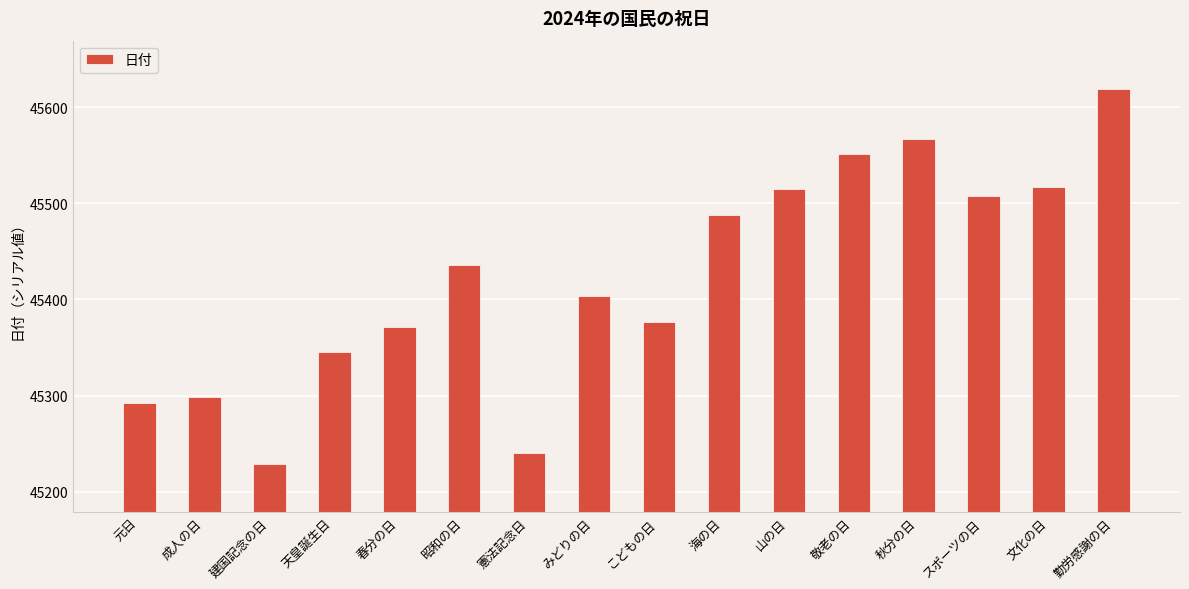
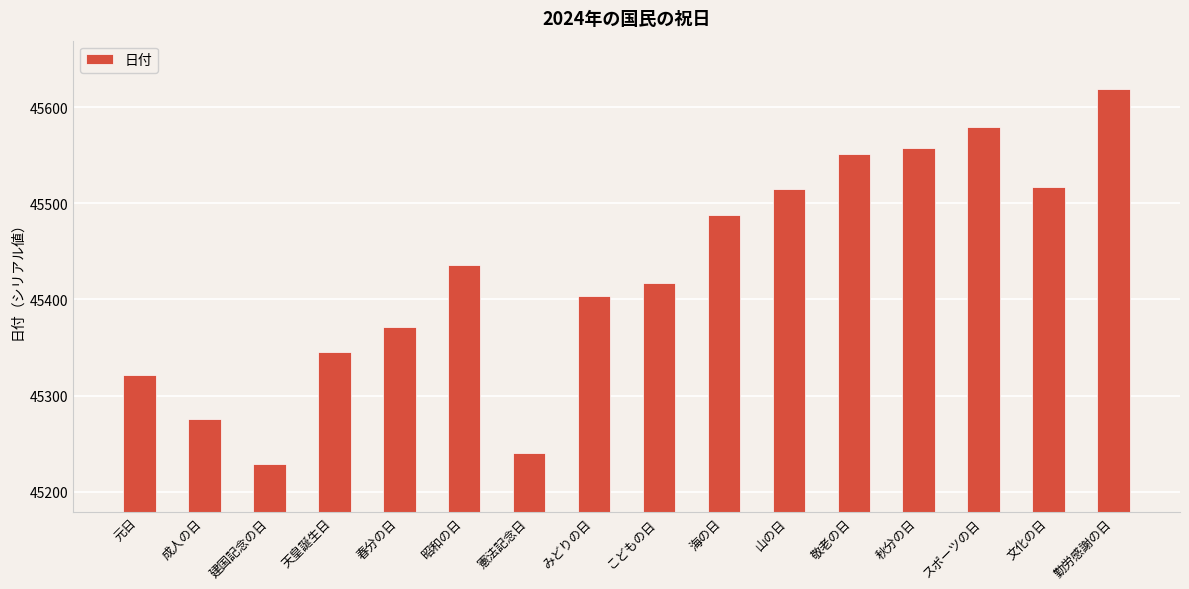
元日: 45290 -> 45320
成人の日: 45300 -> 45280
こどもの日: 45380 -> 45420
秋分の日: 45570 -> 45560
スポーツの日: 45510 -> 45580
